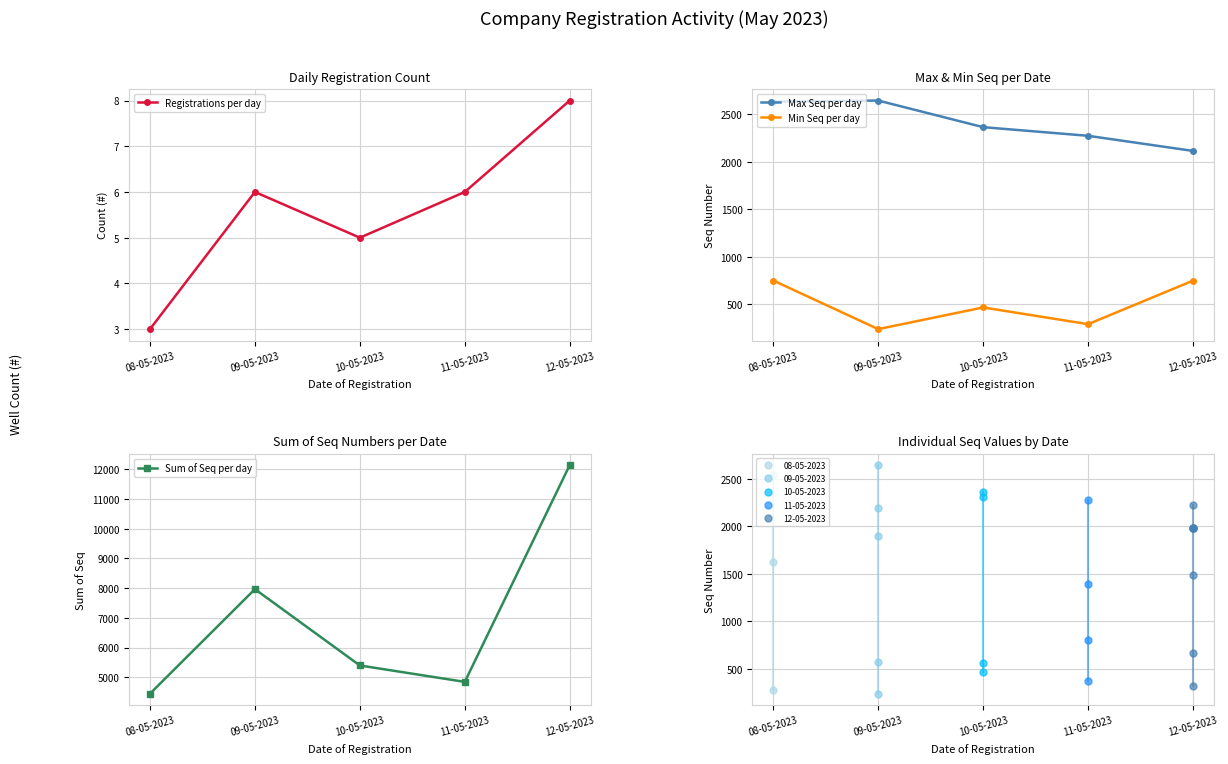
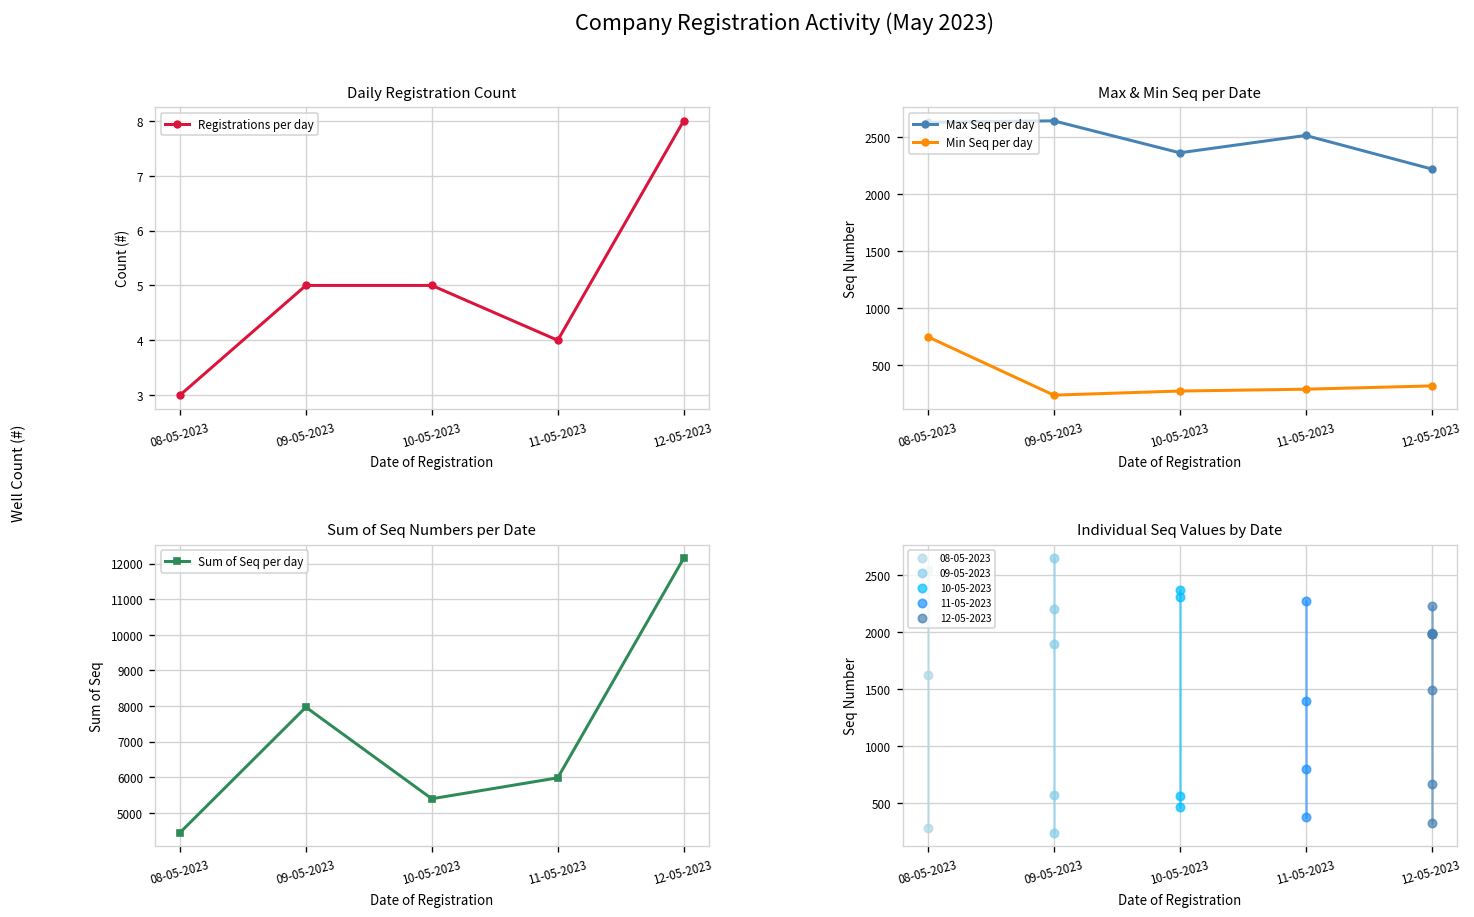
Daily Registration Count, 09-05-2023: 6 -> 5
Daily Registration Count, 11-05-2023: 6 -> 4
Max & Min Seq per Date, Min Seq per day, 10-05-2023: 500 -> 300
Max & Min Seq per Date, Max Seq per day, 11-05-2023: 2300 -> 2500
Max & Min Seq per Date, Max Seq per day, 12-05-2023: 2100 -> 2200
Max & Min Seq per Date, Min Seq per day, 12-05-2023: 700 -> 300
Sum of Seq Numbers per Date, 11-05-2023: 4800 -> 6000
